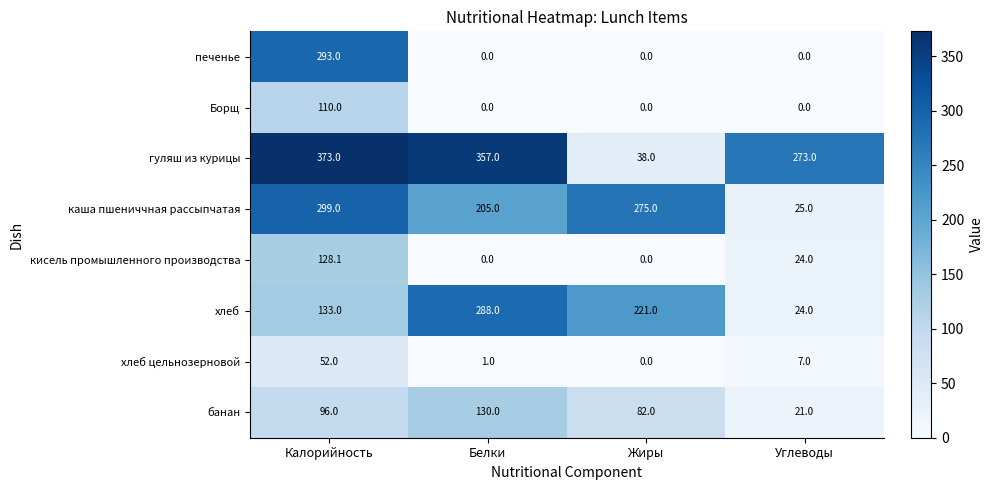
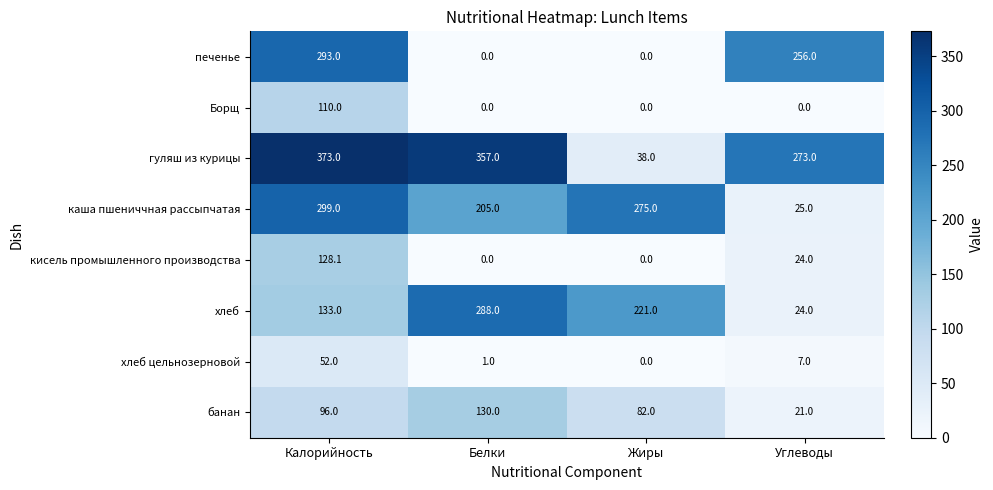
печенье, Углеводы: 0.0 -> 256.0
